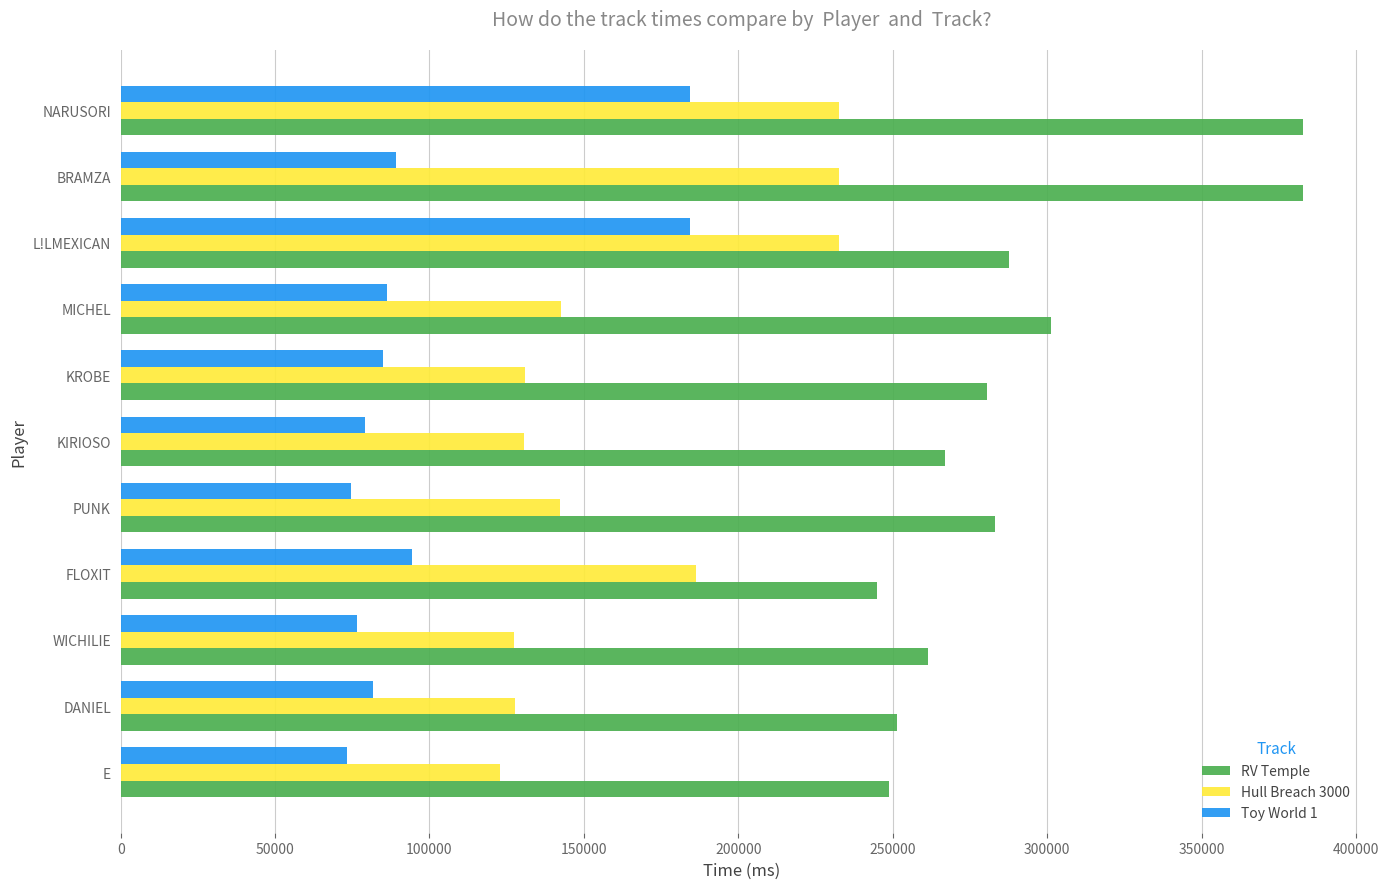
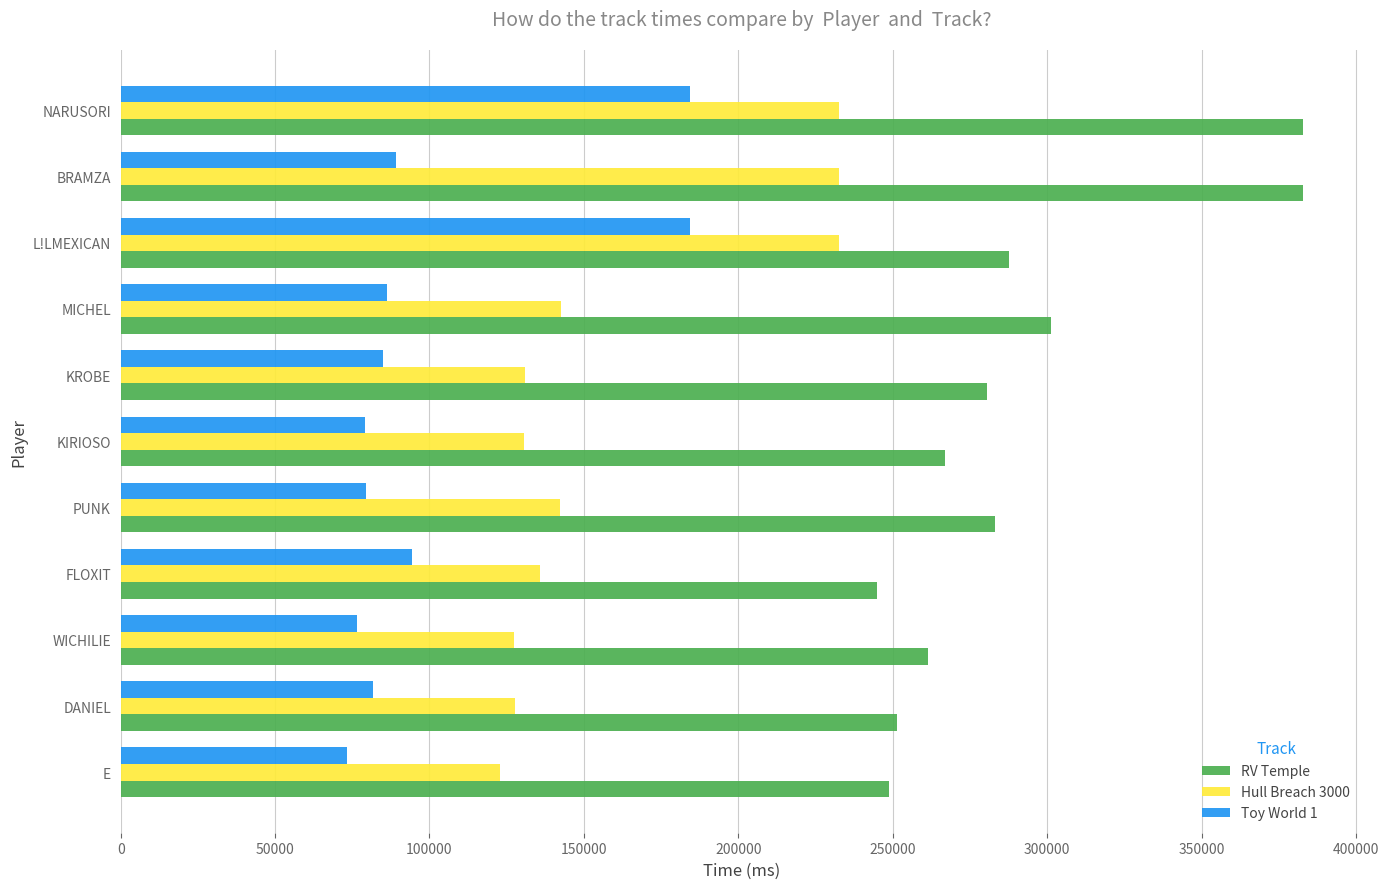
Toy World 1, PUNK: 74000 -> 79000
Hull Breach 3000, FLOXIT: 186000 -> 136000
